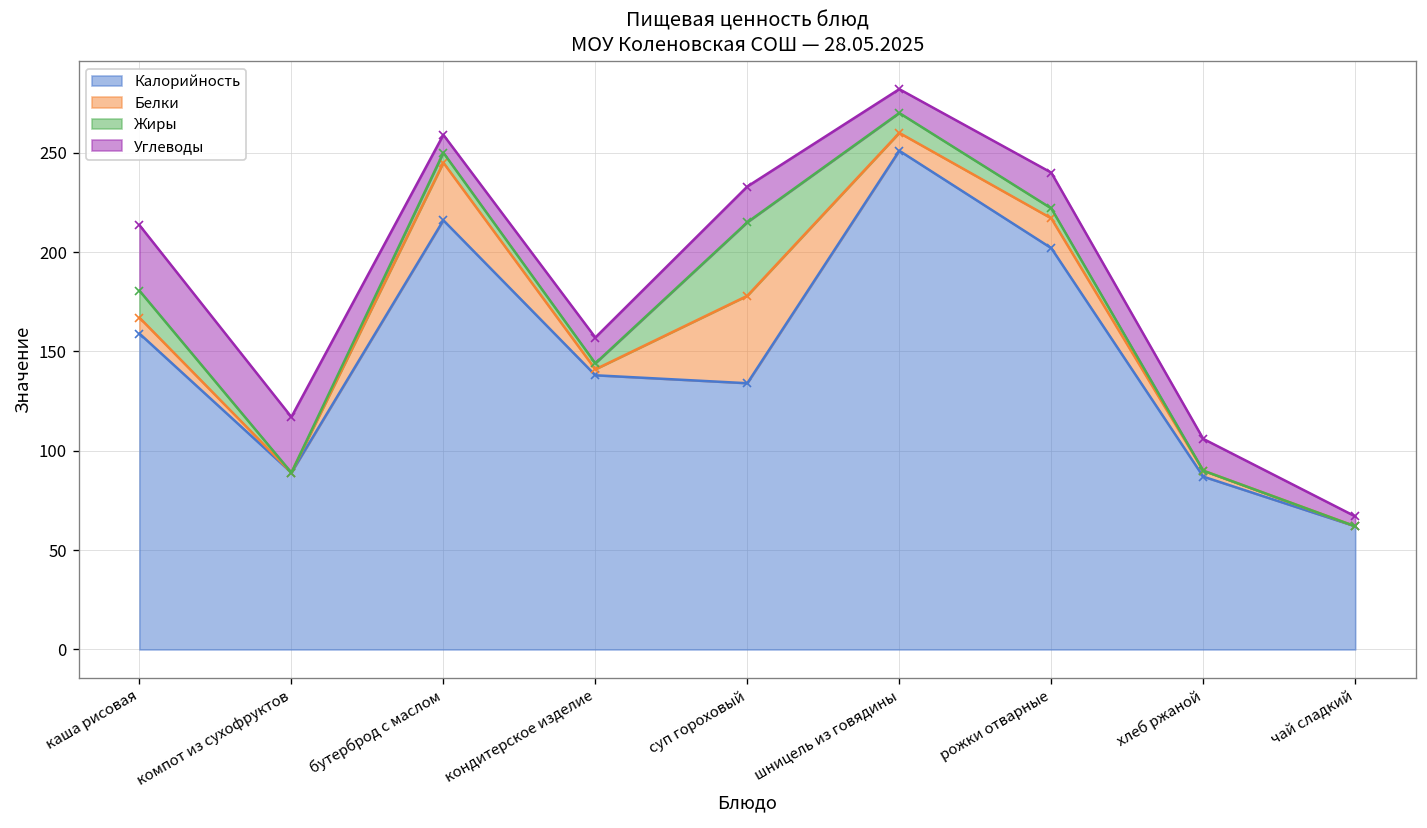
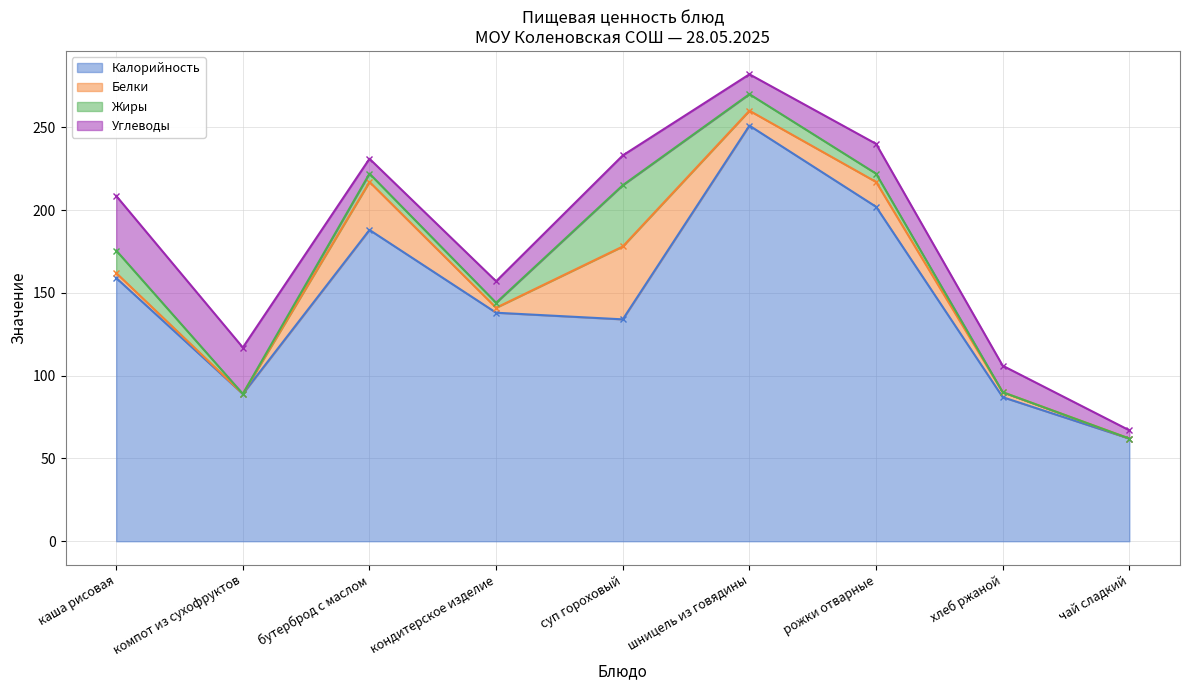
Белки, каша рисовая: 8 -> 3
Калорийность, бутерброд с маслом: 216 -> 188
